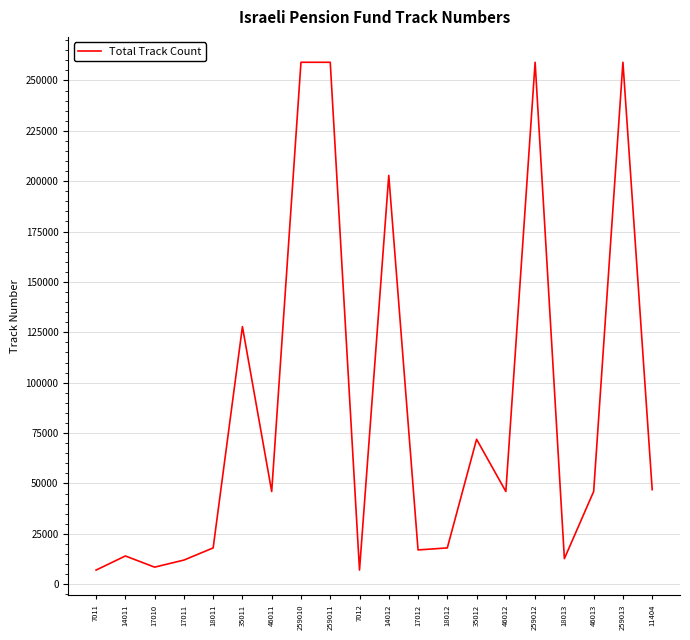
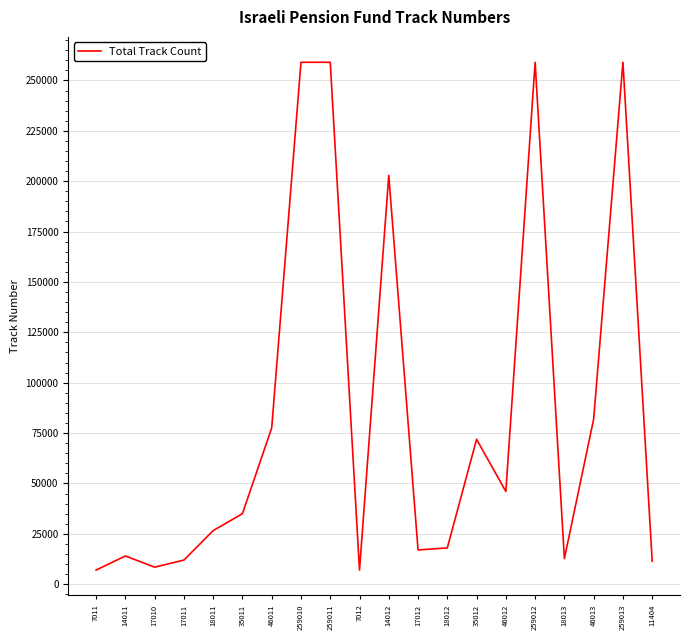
18011: 18000 -> 27000
35011: 128000 -> 35000
46011: 46000 -> 78000
46013: 46000 -> 82000
11404: 47000 -> 11000
